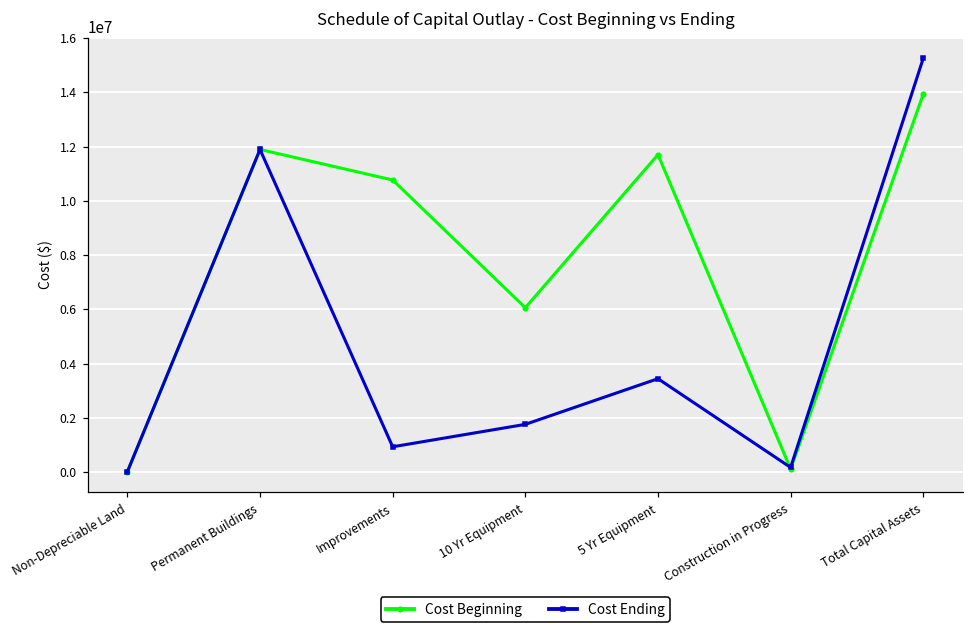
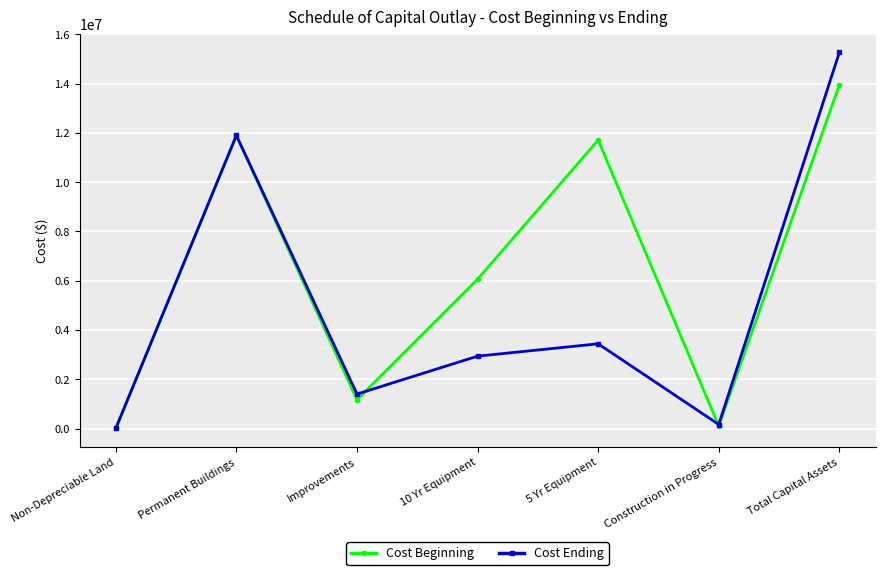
Cost Beginning, Improvements: 10800000 -> 1200000
Cost Ending, Improvements: 900000 -> 1400000
Cost Ending, 10 Yr Equipment: 1800000 -> 2900000
